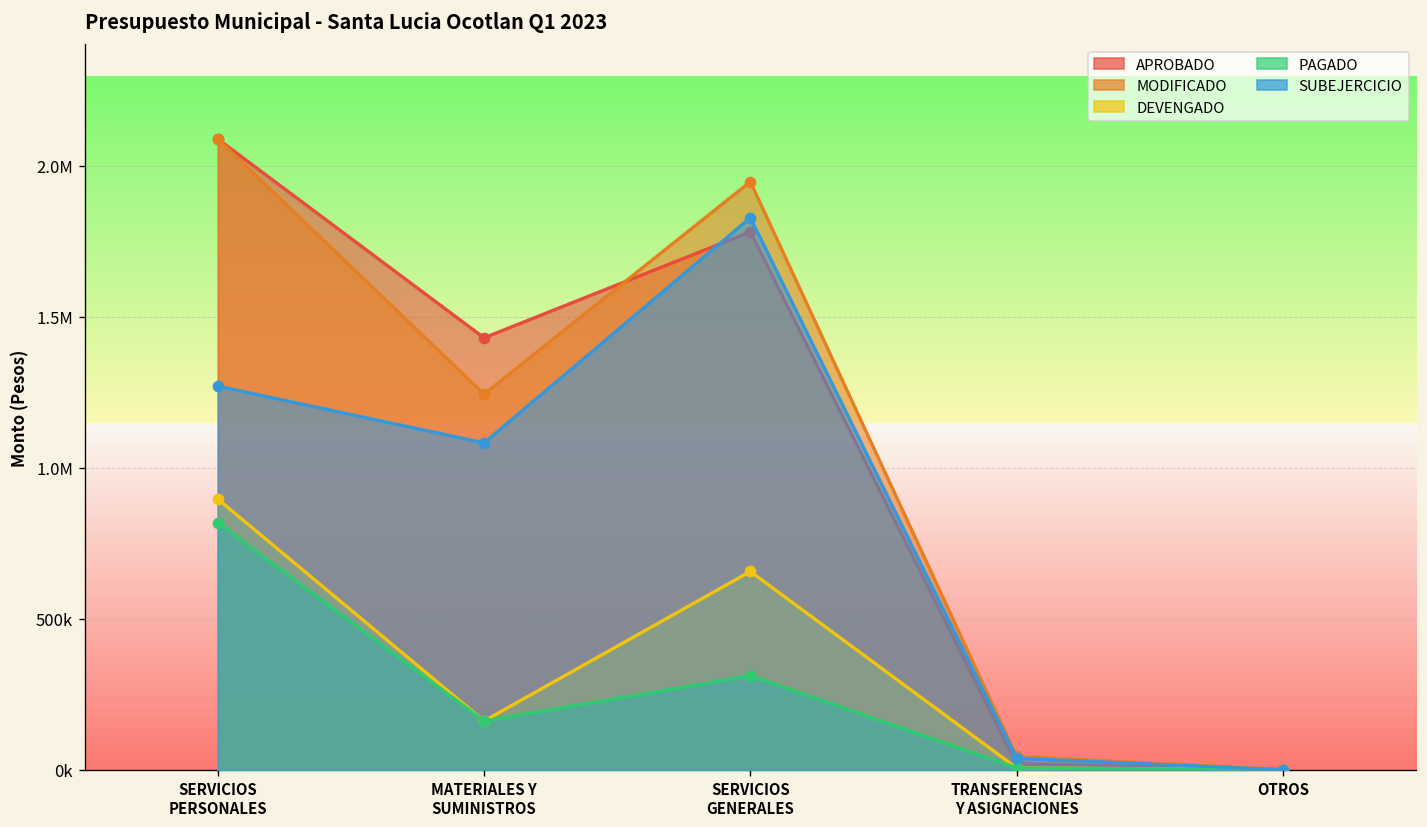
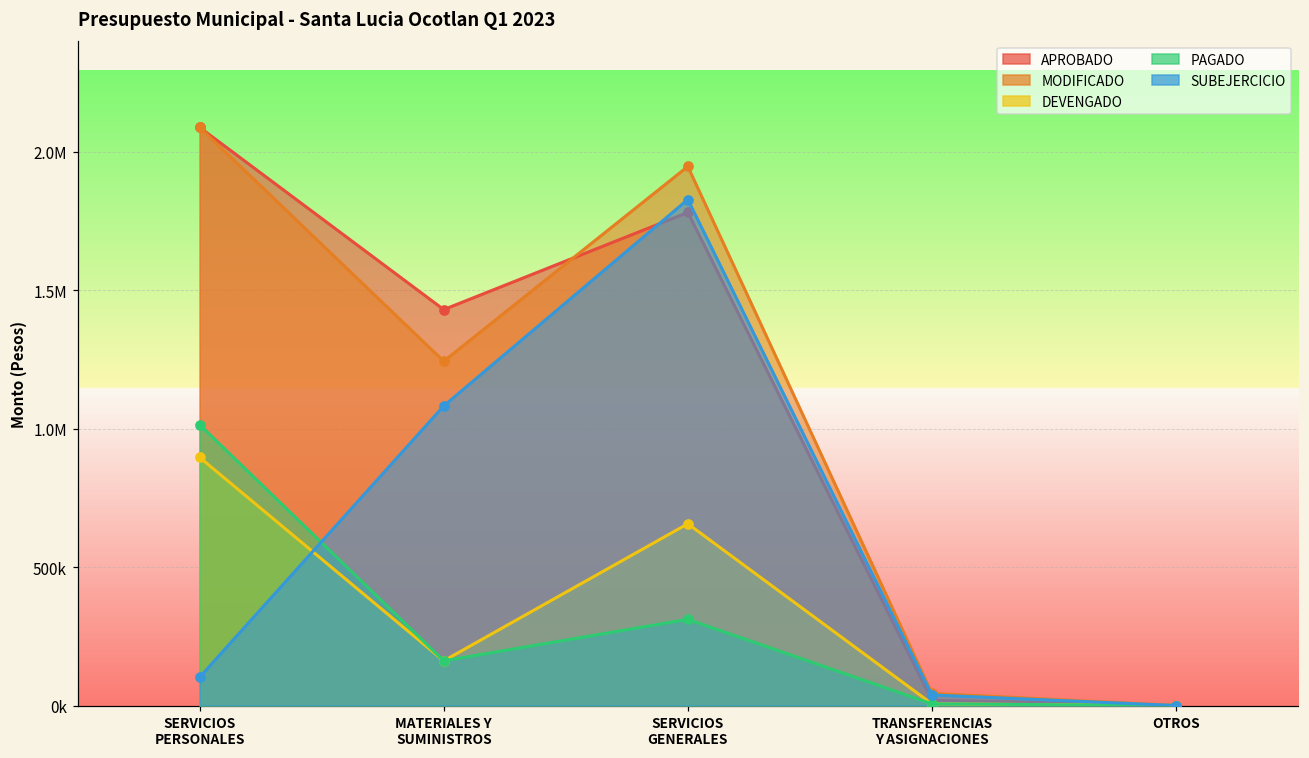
PAGADO, SERVICIOS PERSONALES: 820000 -> 1010000
SUBEJERCICIO, SERVICIOS PERSONALES: 1270000 -> 100000
